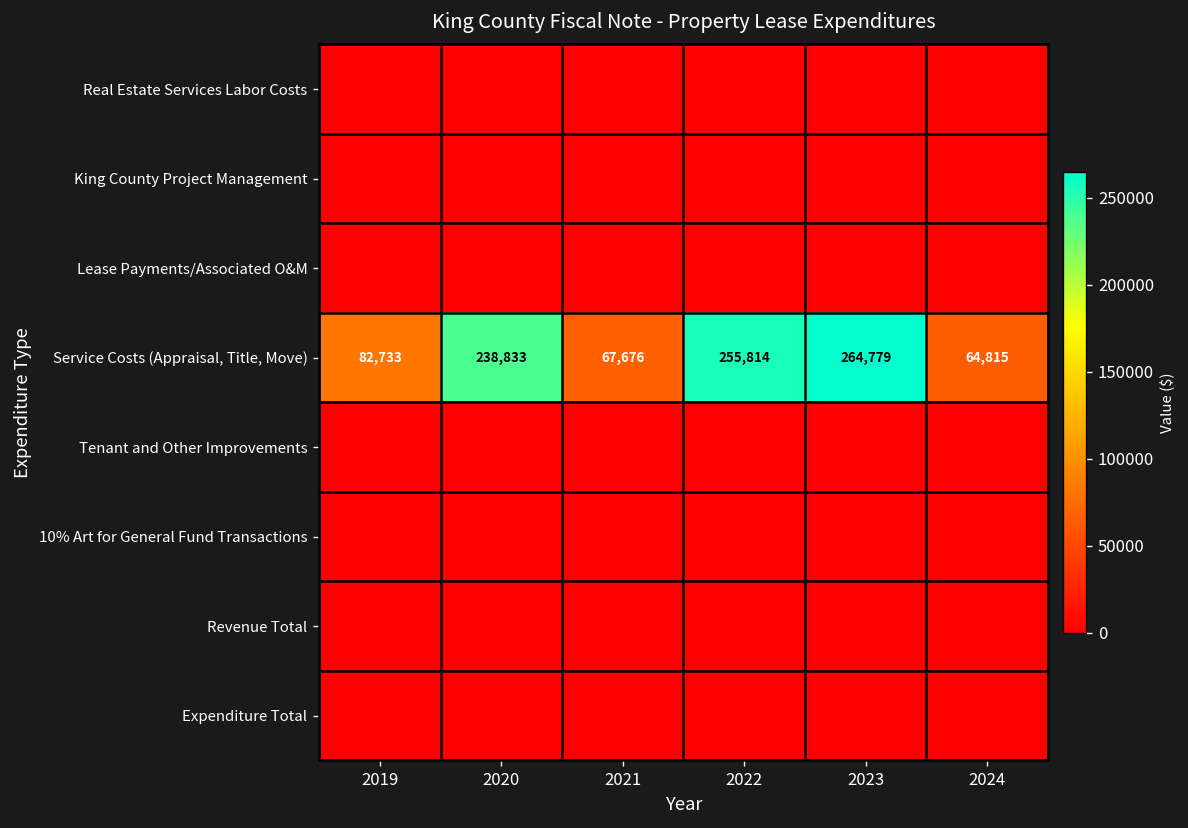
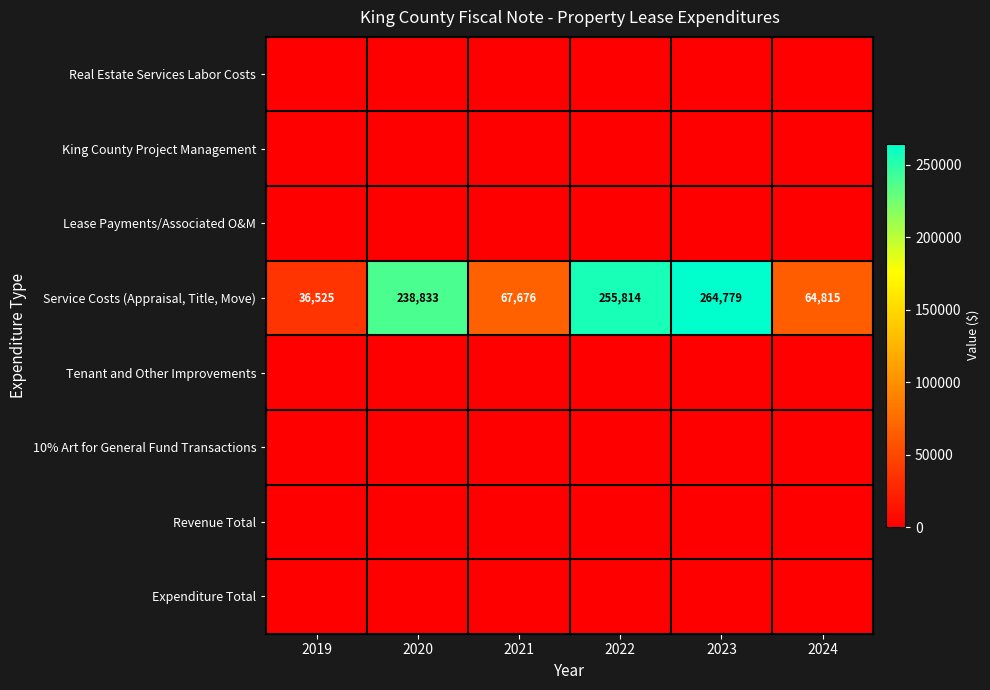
Service Costs (Appraisal, Title, Move), 2019: 82,733 -> 36,525
